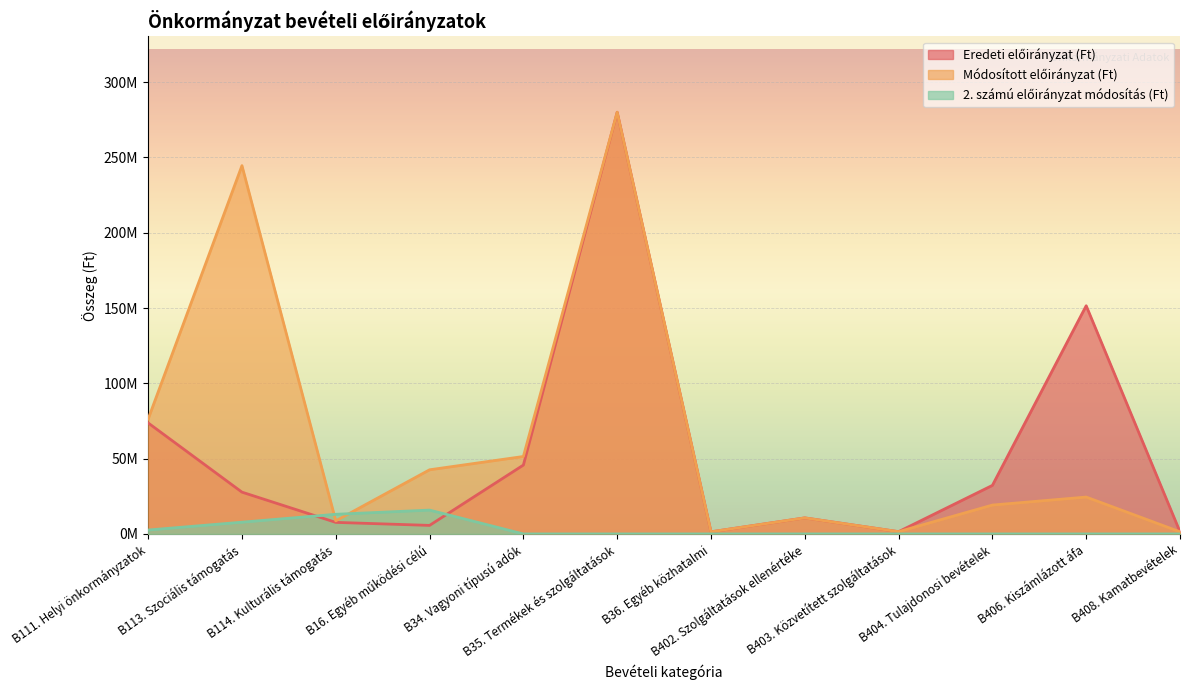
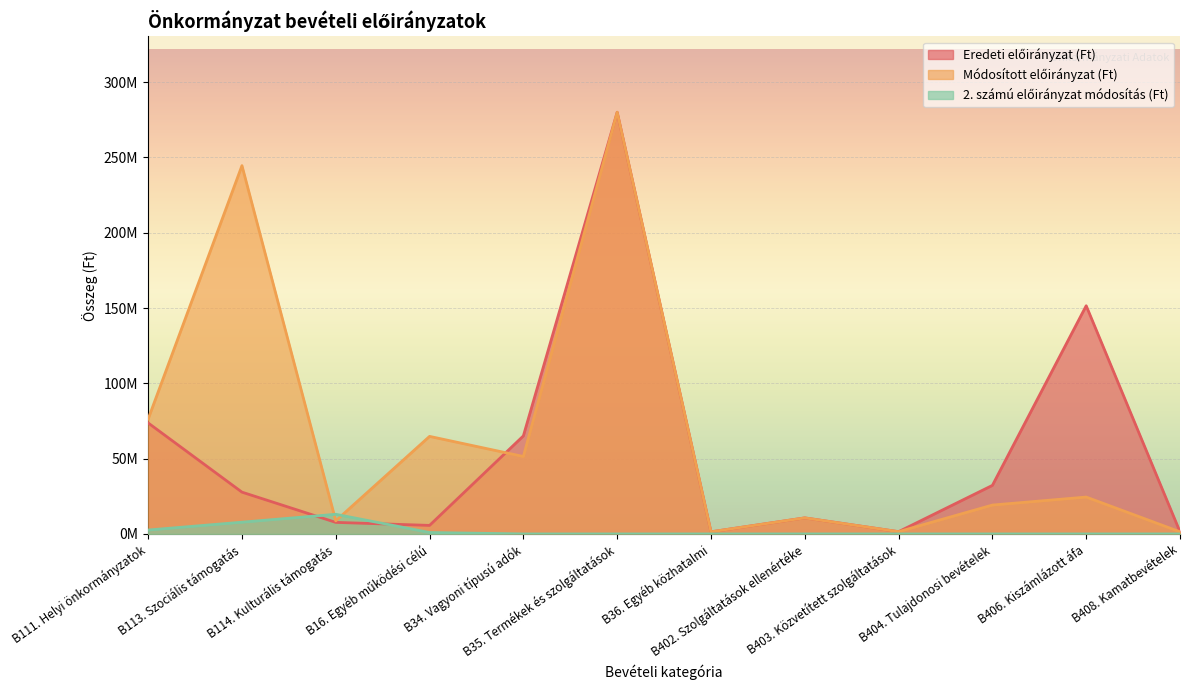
Módosított előirányzat (Ft), B16. Egyéb működési célú: 43000000 -> 65000000
2. számú előirányzat módosítás (Ft), B16. Egyéb működési célú: 16000000 -> 1000000
Eredeti előirányzat (Ft), B34. Vagyoni típusú adók: 46000000 -> 65000000
